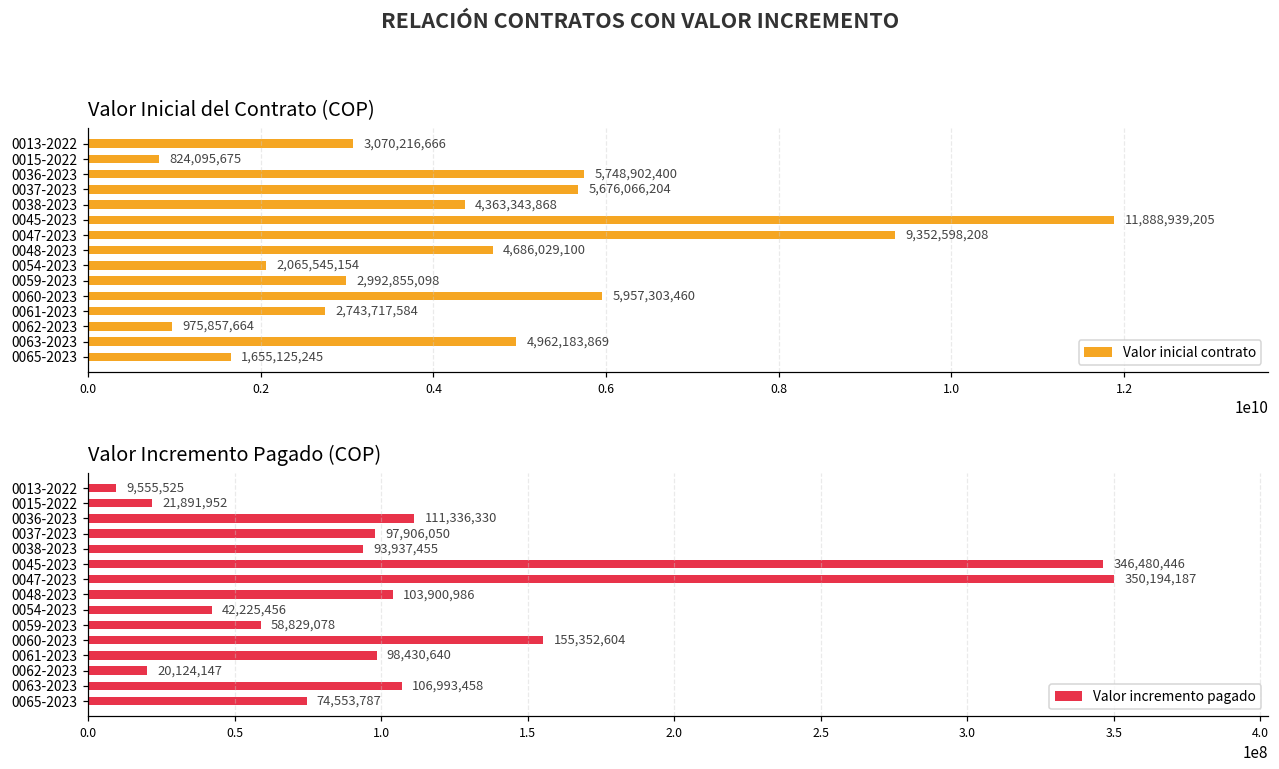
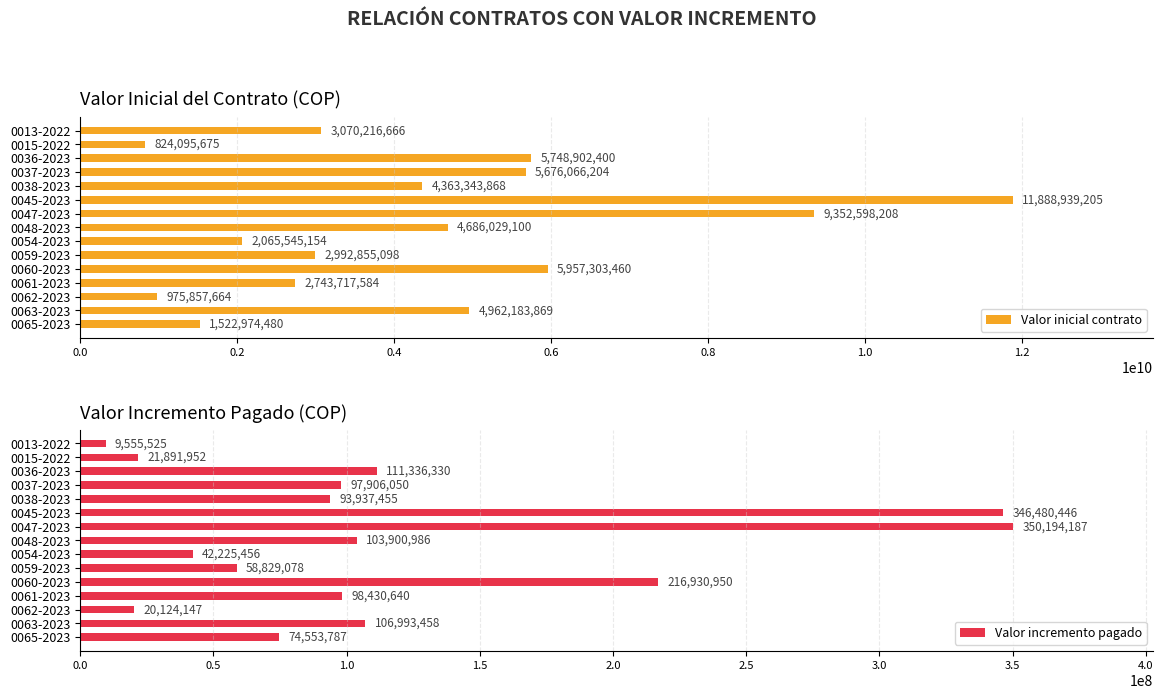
Valor Inicial del Contrato (COP), 0065-2023: 1,655,125,245 -> 1,522,974,480
Valor Incremento Pagado (COP), 0060-2023: 155,352,604 -> 216,930,950
